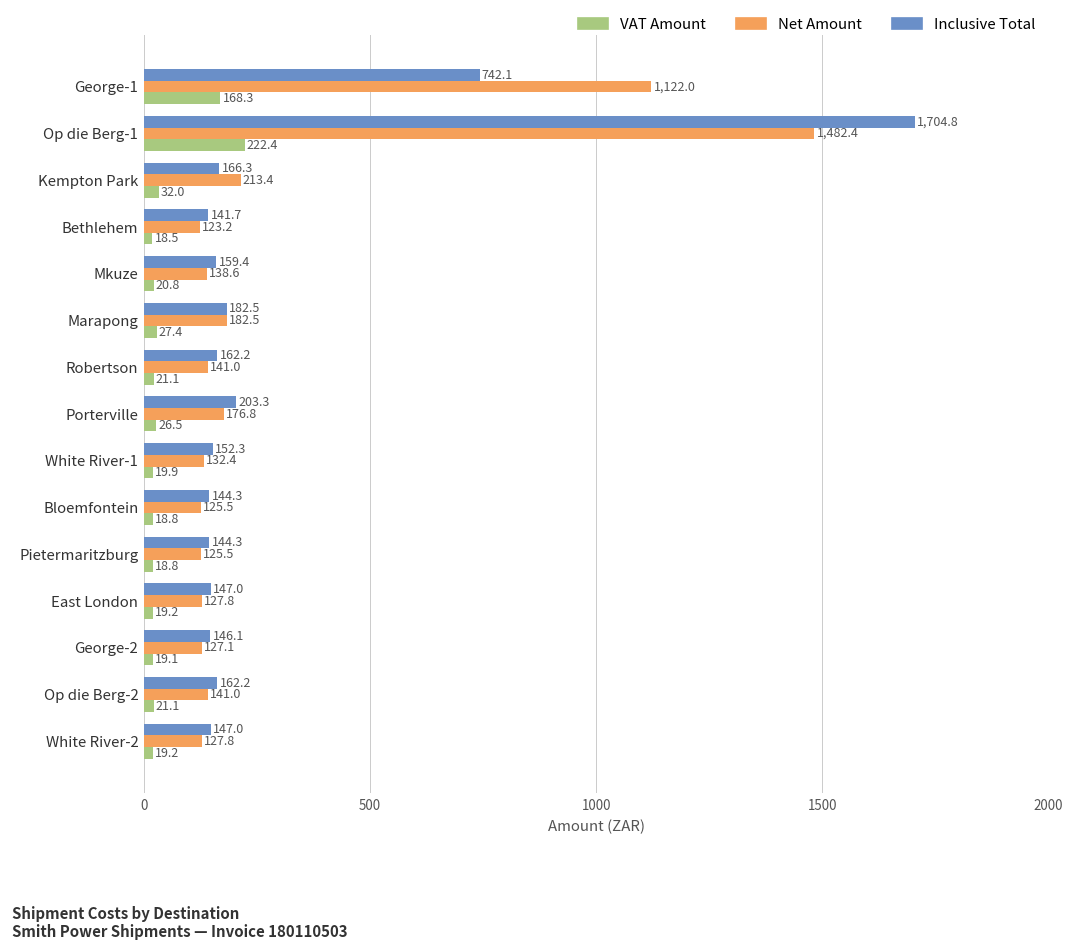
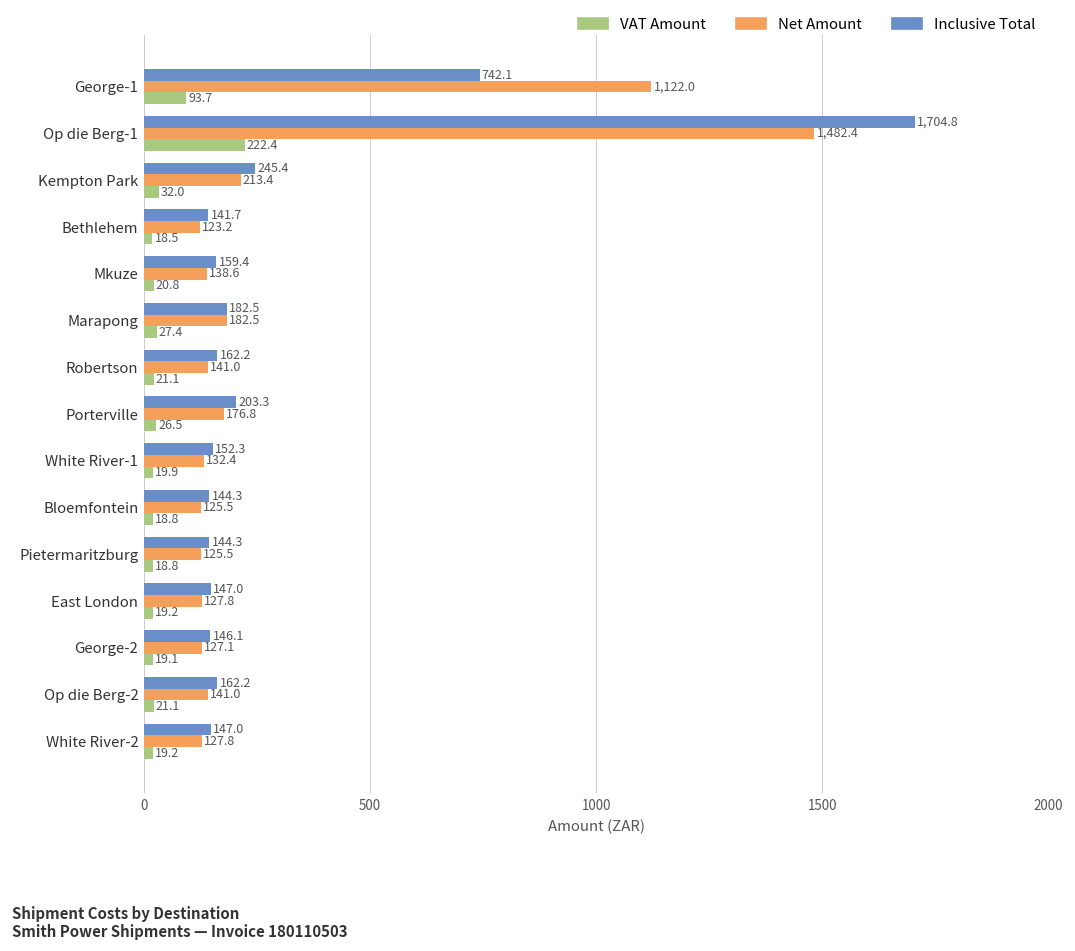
VAT Amount, George-1: 168.3 -> 93.7
Inclusive Total, Kempton Park: 166.3 -> 245.4
